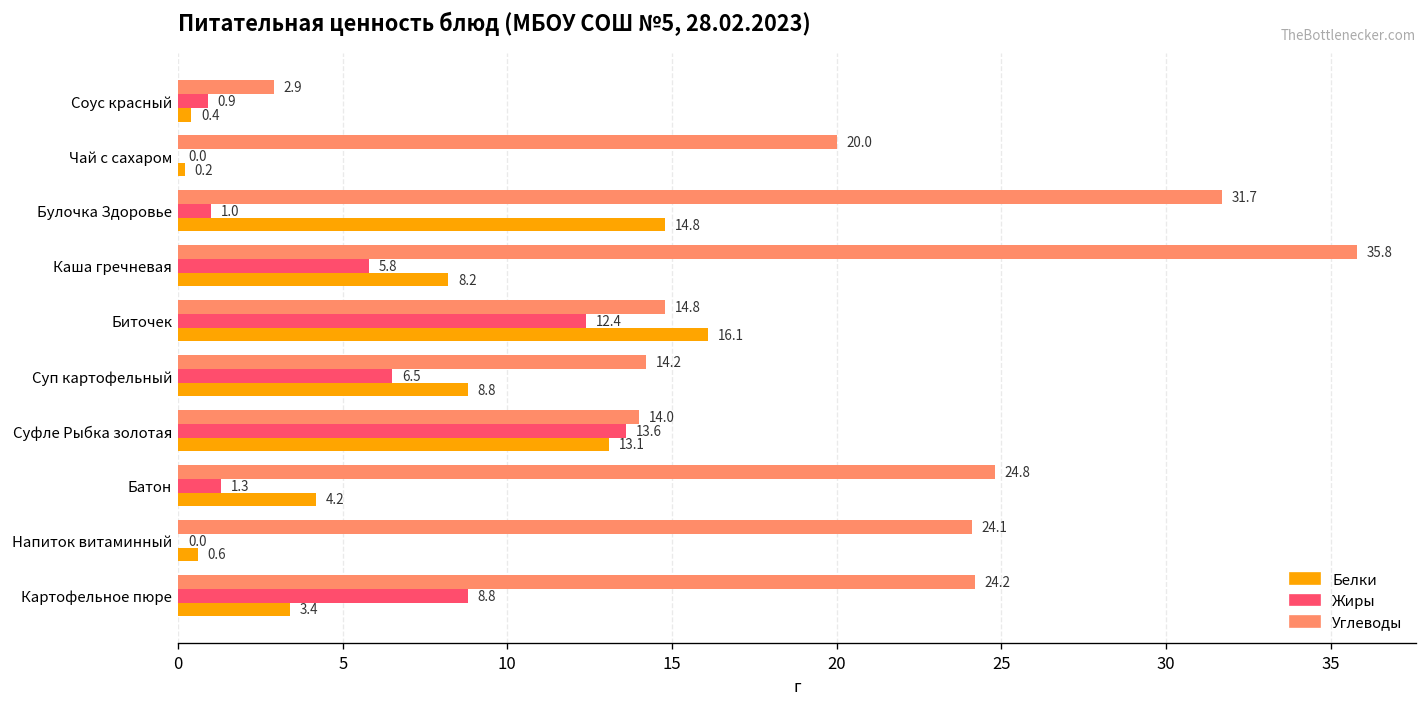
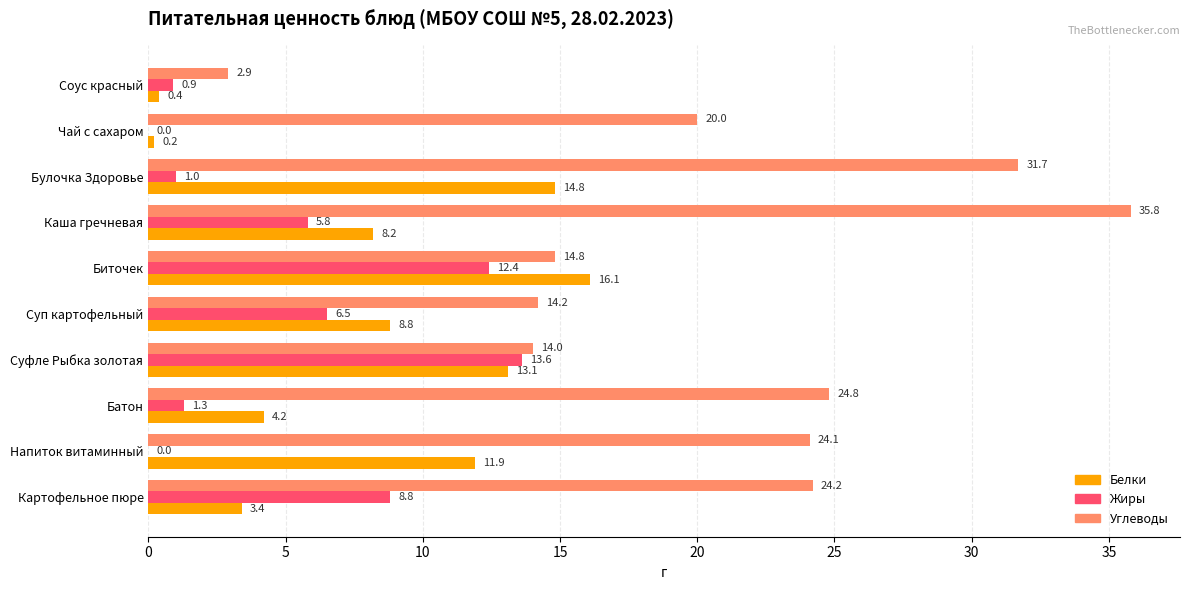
Белки, Напиток витаминный: 0.6 -> 11.9
